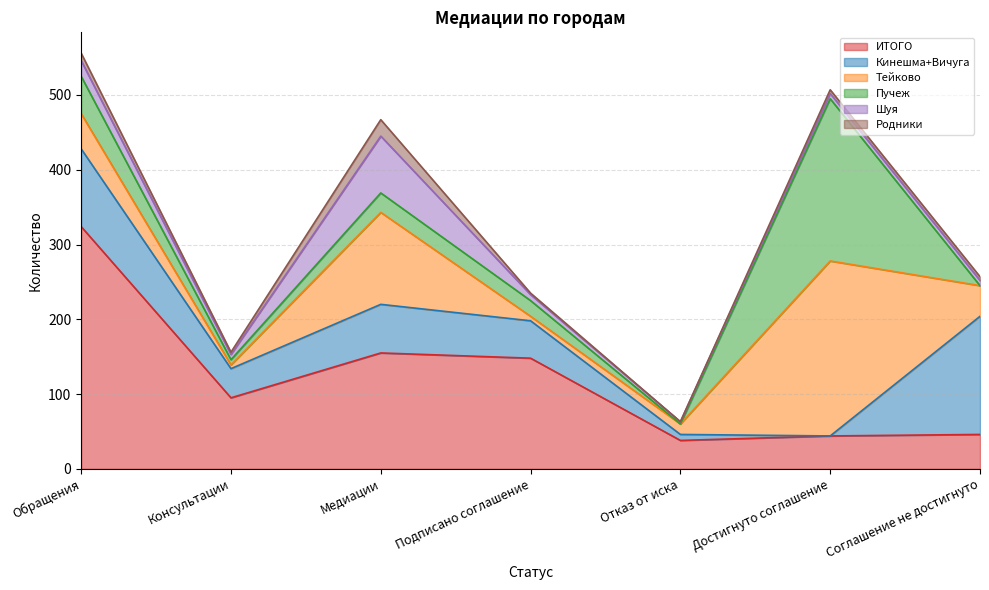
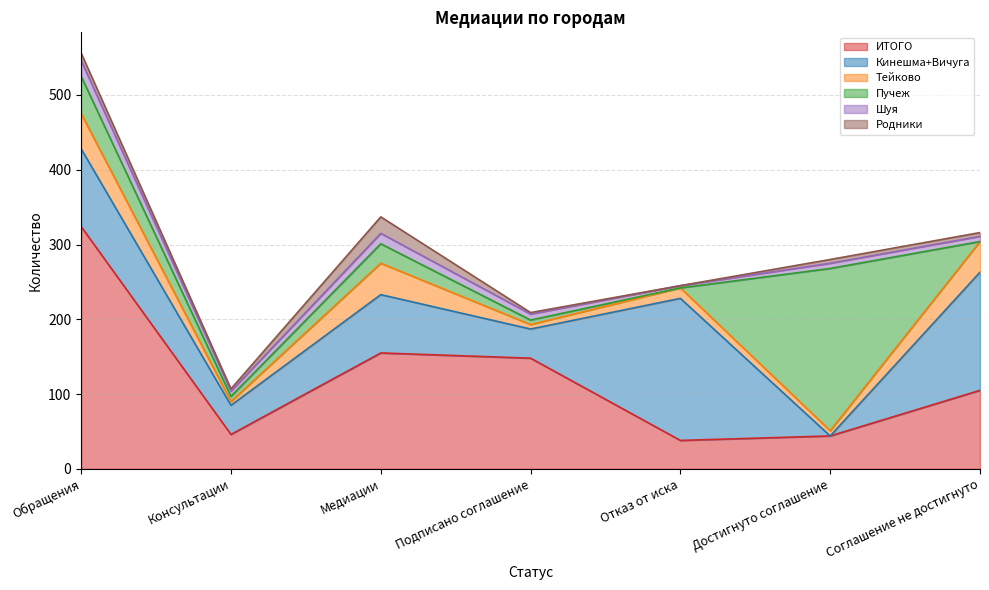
ИТОГО, Консультации: 100 -> 50
Кинешма+Вичуга, Медиации: 70 -> 80
Тейково, Медиации: 120 -> 40
Шуя, Медиации: 80 -> 10
Кинешма+Вичуга, Подписано соглашение: 50 -> 40
Пучеж, Подписано соглашение: 20 -> 10
Кинешма+Вичуга, Отказ от иска: 10 -> 190
Тейково, Достигнуто соглашение: 230 -> 10
ИТОГО, Соглашение не достигнуто: 50 -> 110
